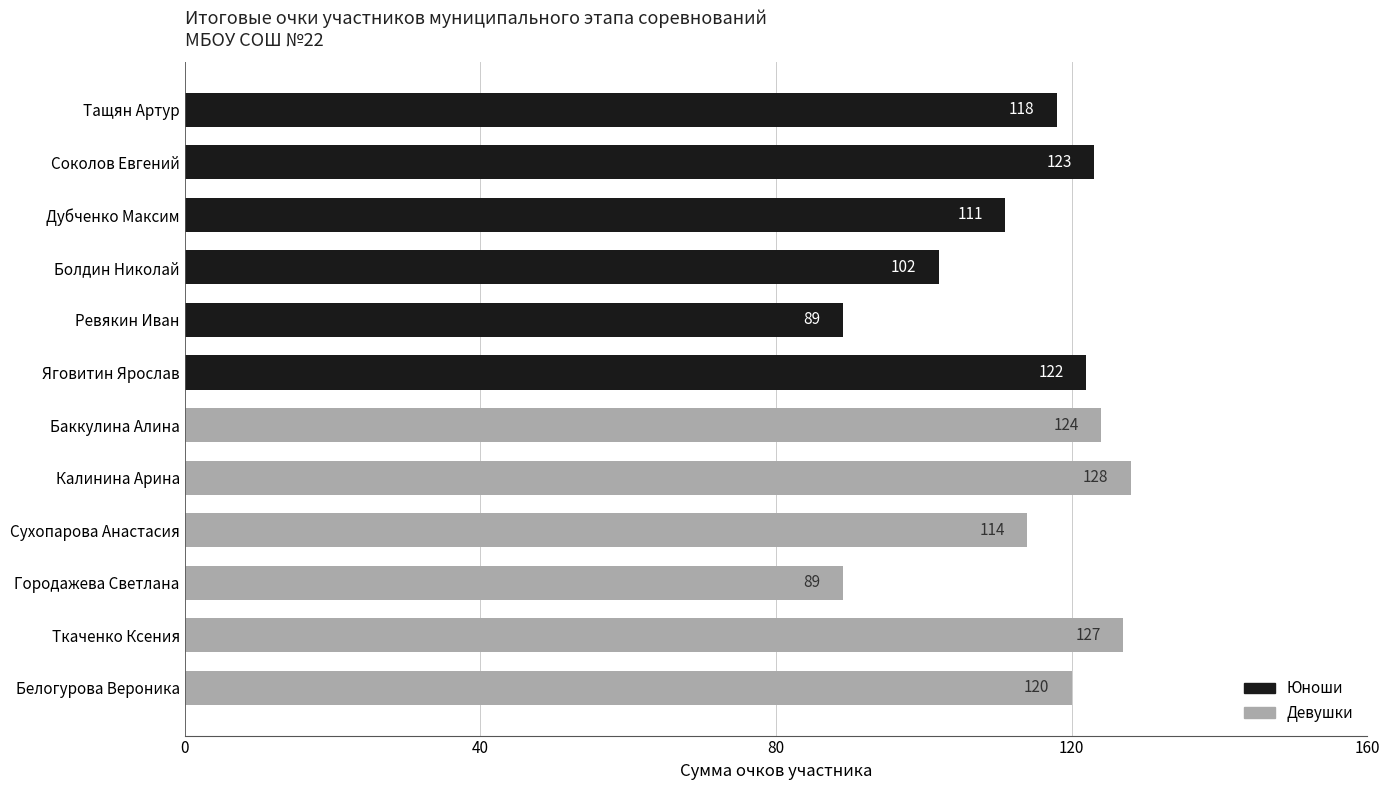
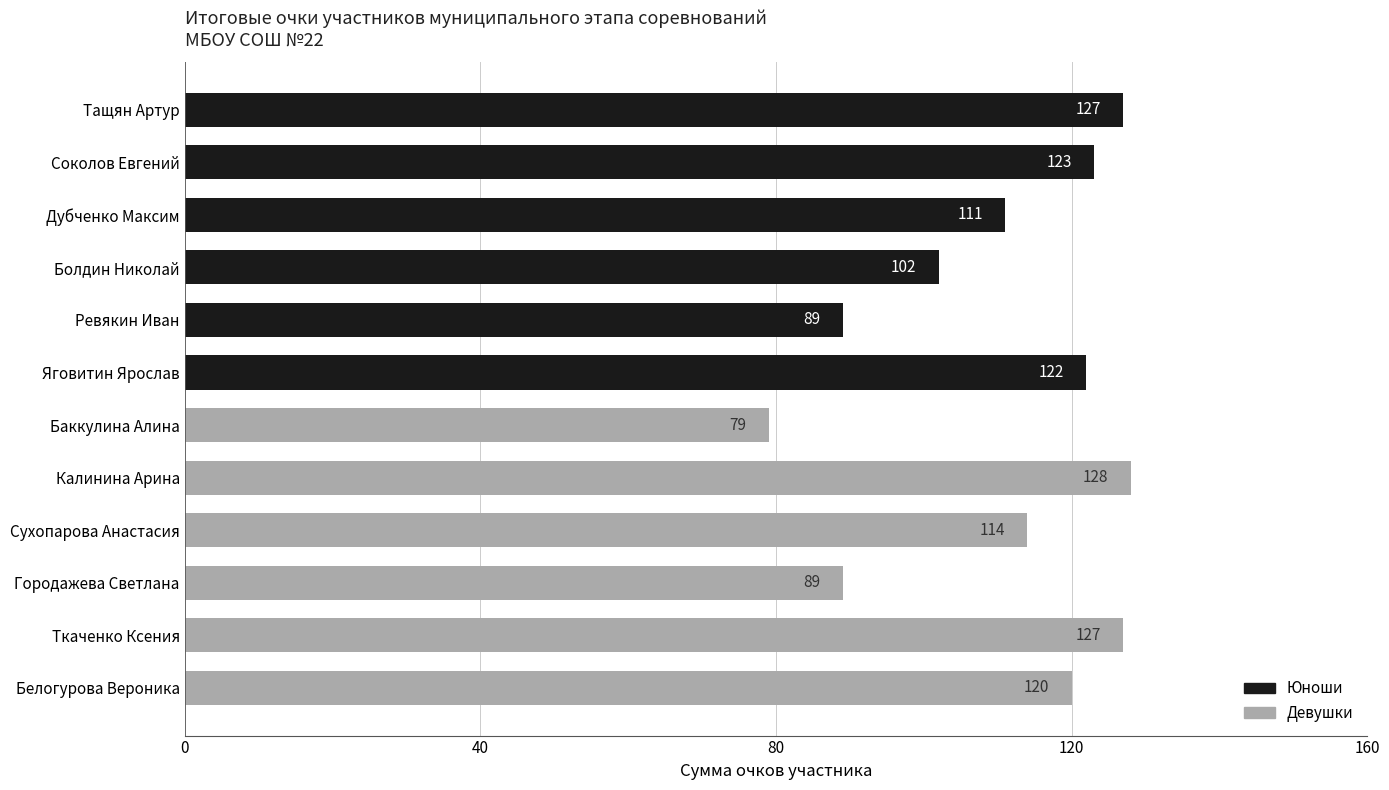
Тащян Артур: 118 -> 127
Баккулина Алина: 124 -> 79
